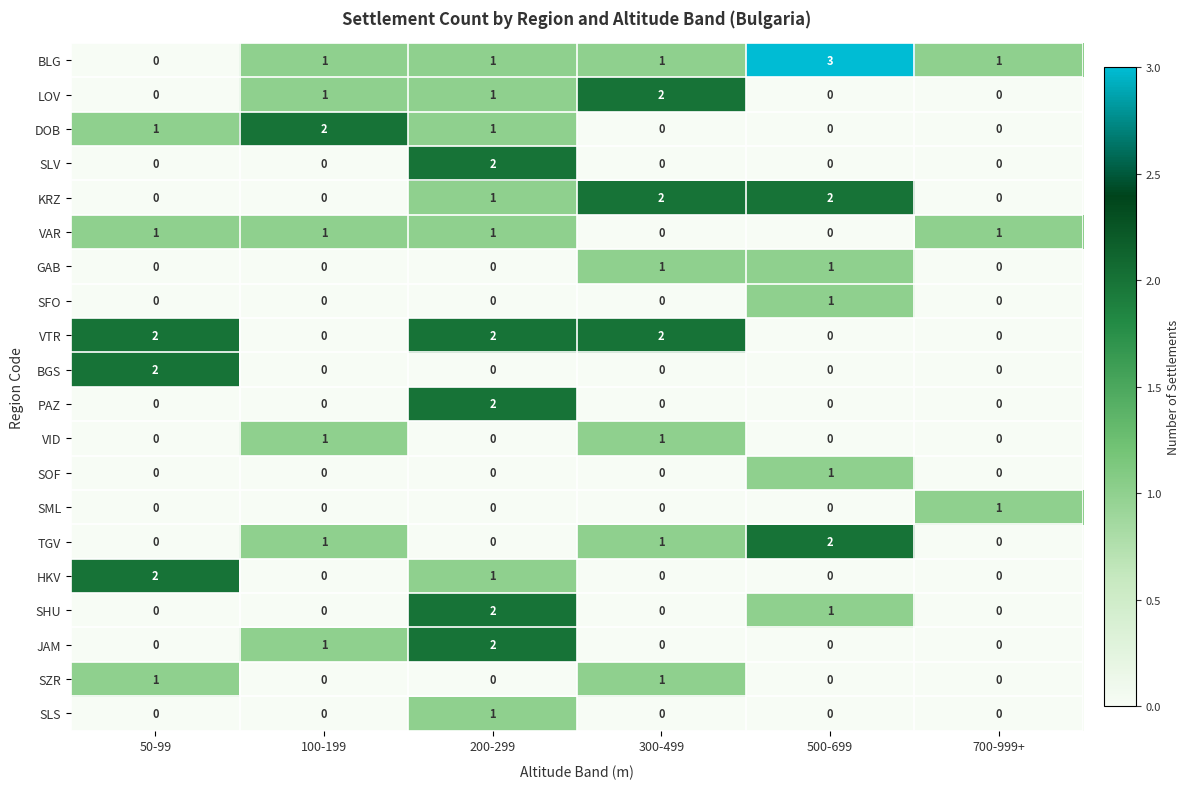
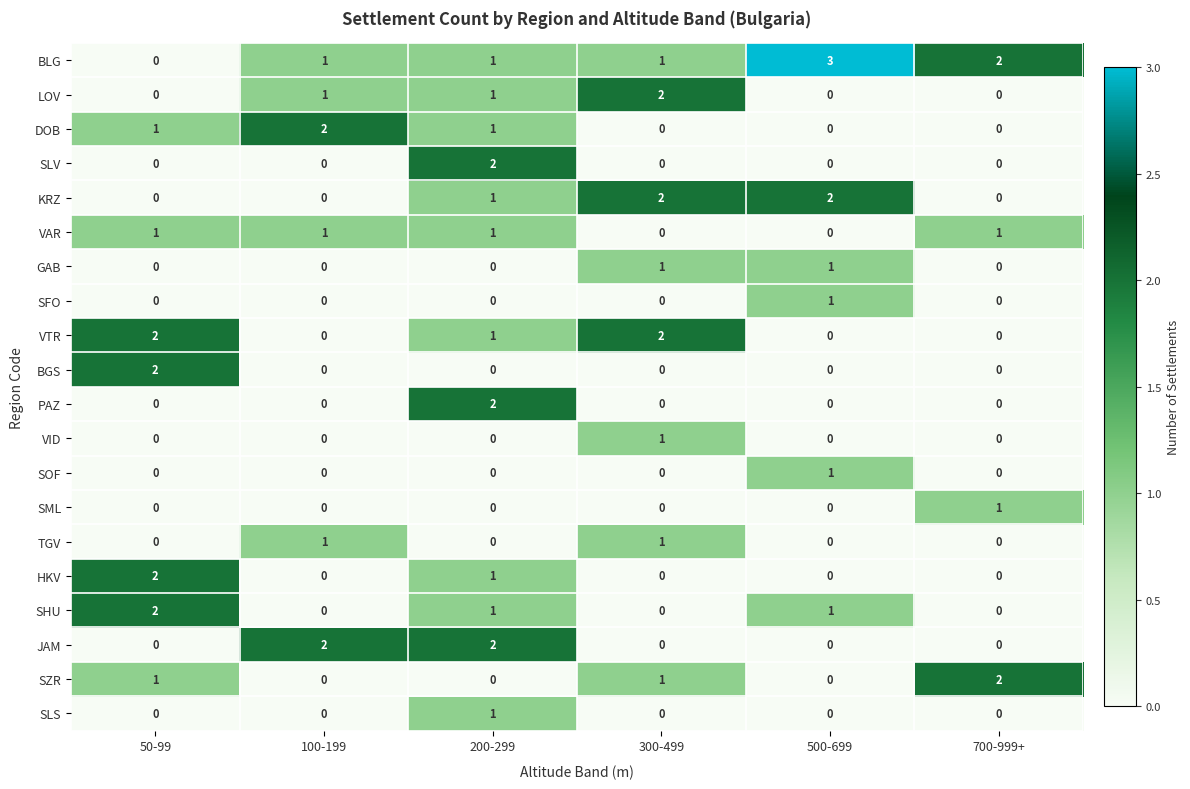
BLG, 700-999+: 1 -> 2
VTR, 200-299: 2 -> 1
VID, 100-199: 1 -> 0
TGV, 500-699: 2 -> 0
SHU, 50-99: 0 -> 2
SHU, 200-299: 2 -> 1
JAM, 100-199: 1 -> 2
SZR, 700-999+: 0 -> 2
